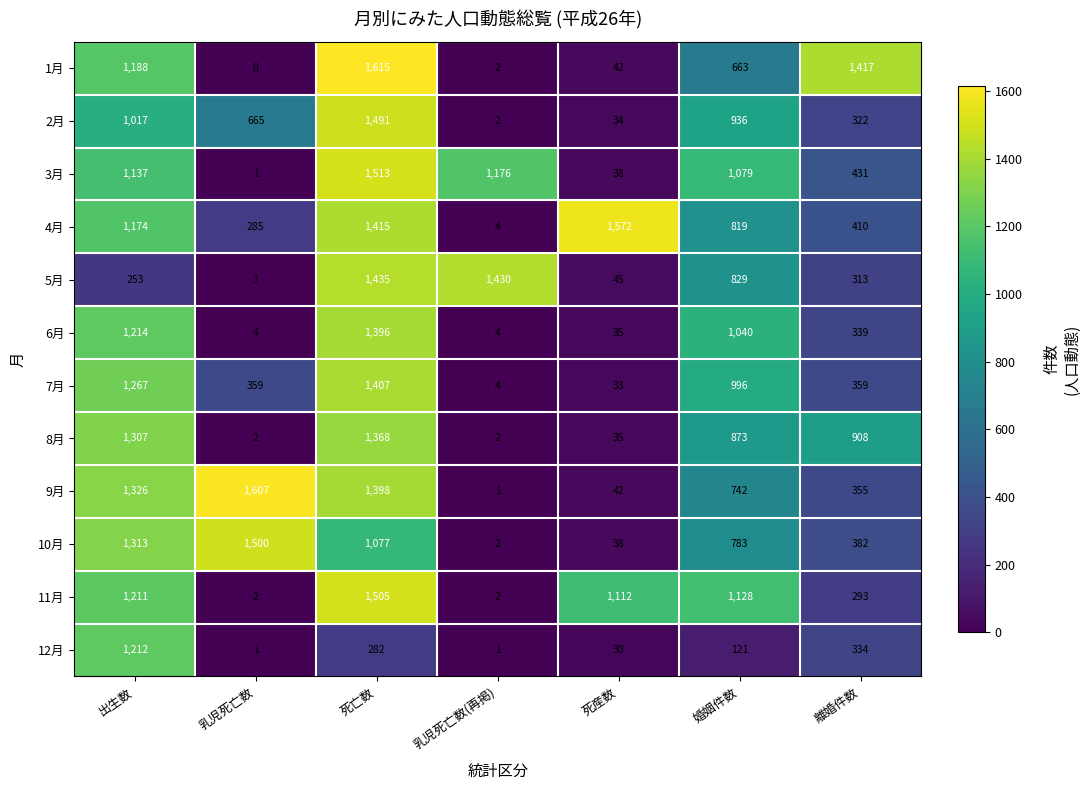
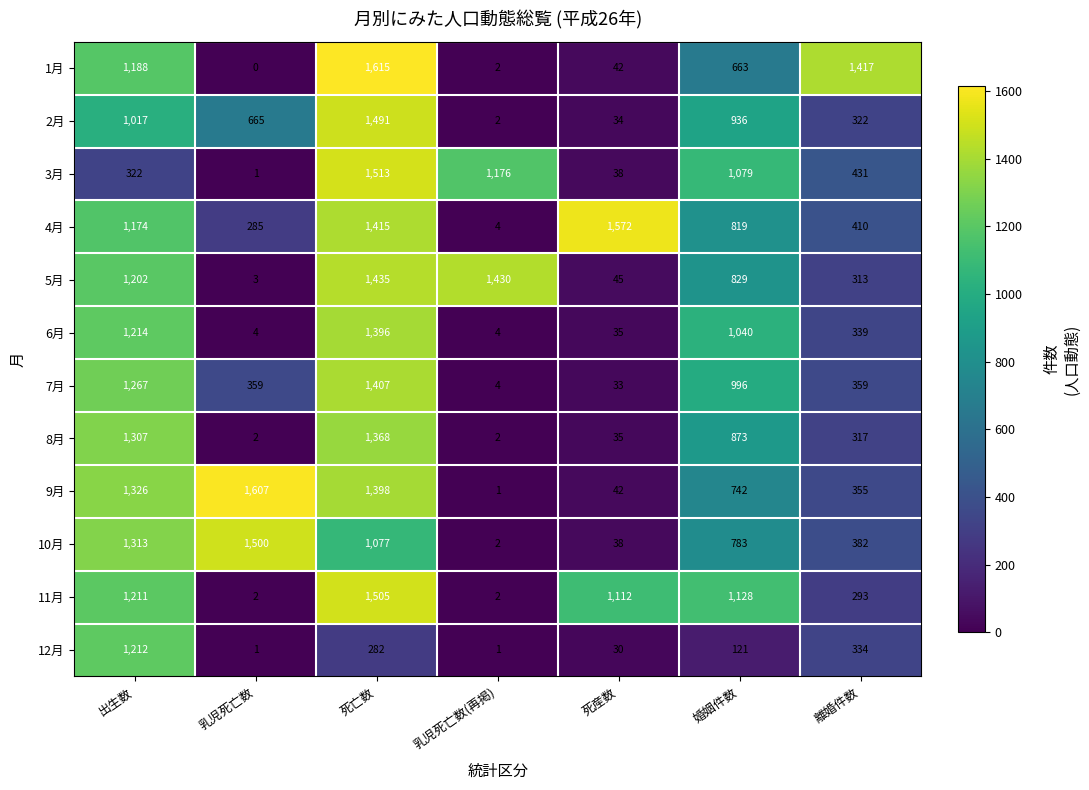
3月, 出生数: 1,137 -> 322
5月, 出生数: 253 -> 1,202
8月, 離婚件数: 908 -> 317
